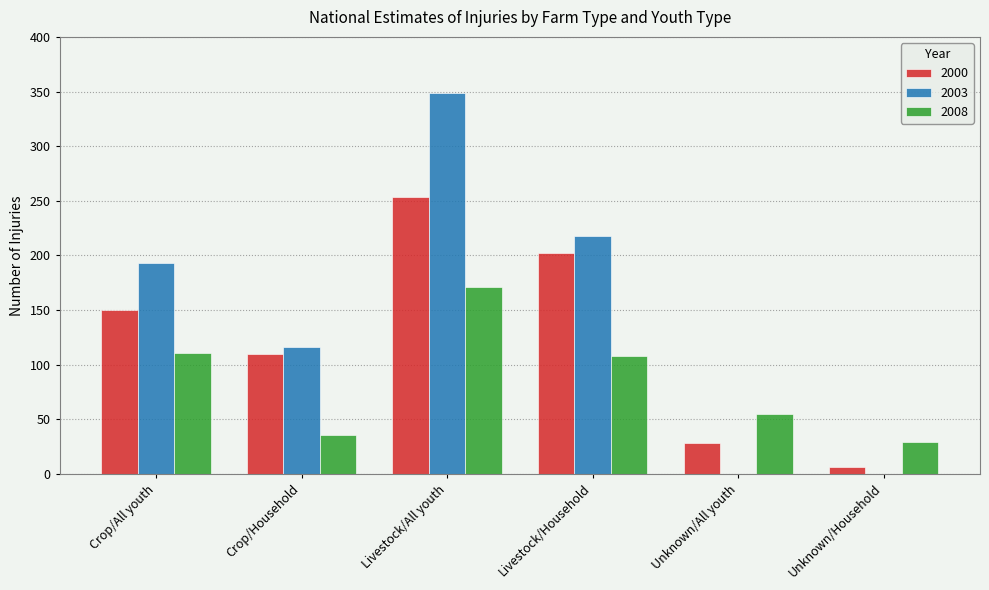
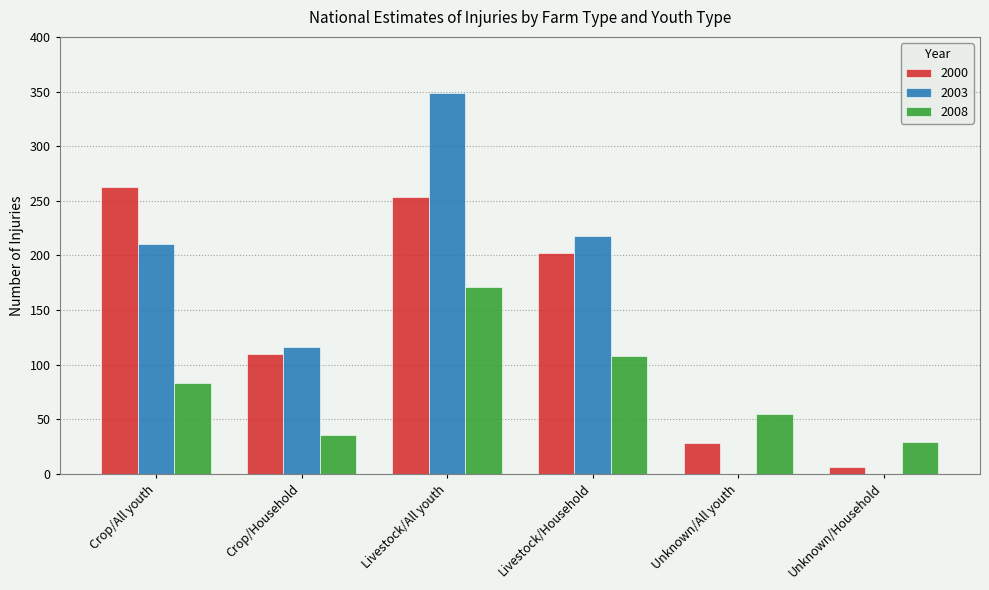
2000, Crop/All youth: 150 -> 263
2003, Crop/All youth: 193 -> 210
2008, Crop/All youth: 111 -> 83
